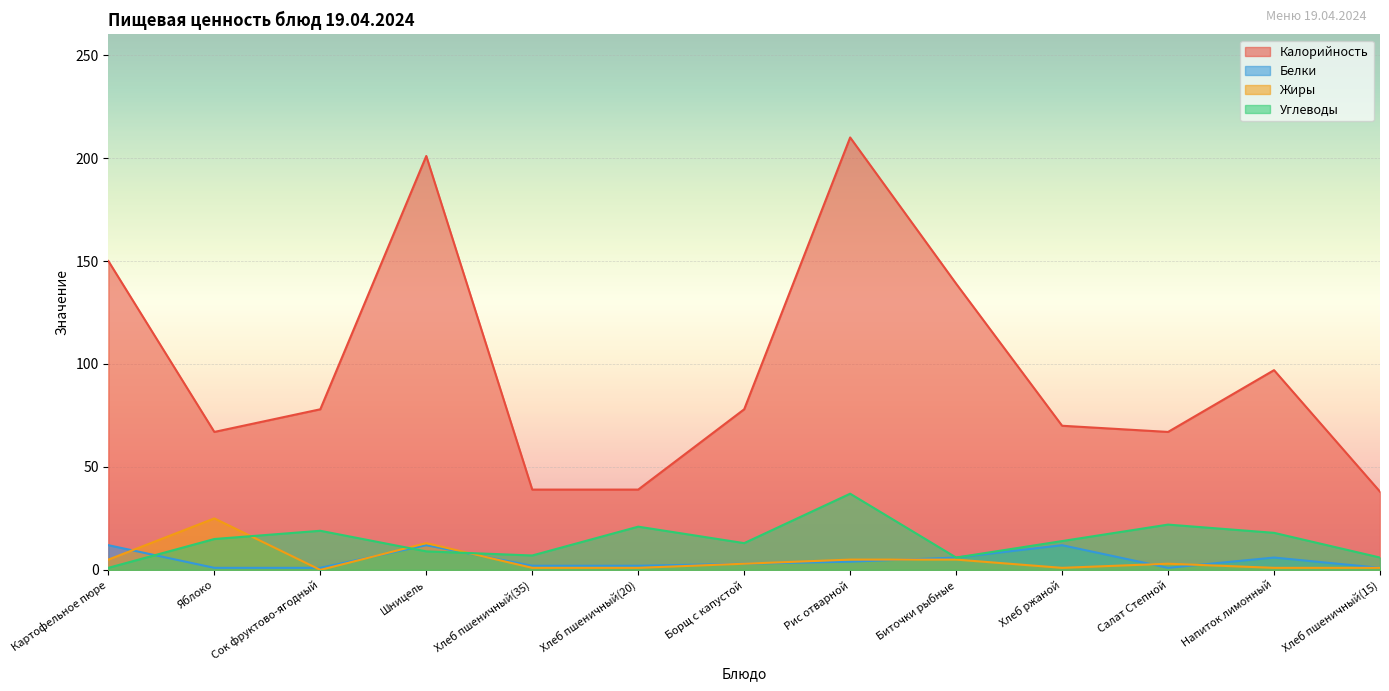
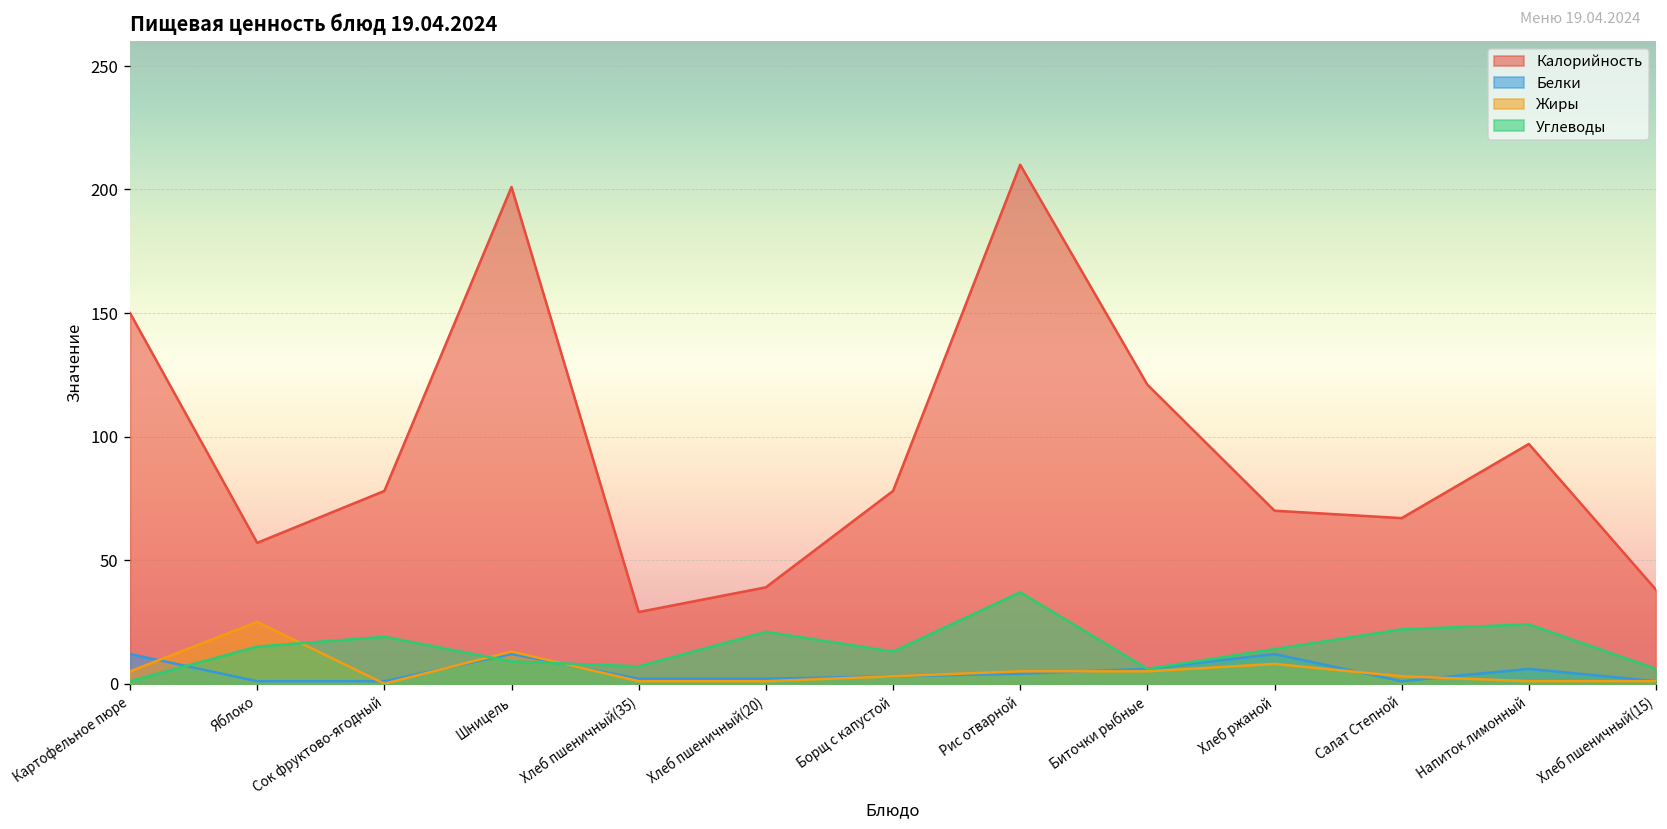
Калорийность, Яблоко: 67 -> 57
Калорийность, Хлеб пшеничный(35): 39 -> 29
Калорийность, Биточки рыбные: 139 -> 121
Жиры, Хлеб ржаной: 1 -> 8
Углеводы, Напиток лимонный: 18 -> 24
